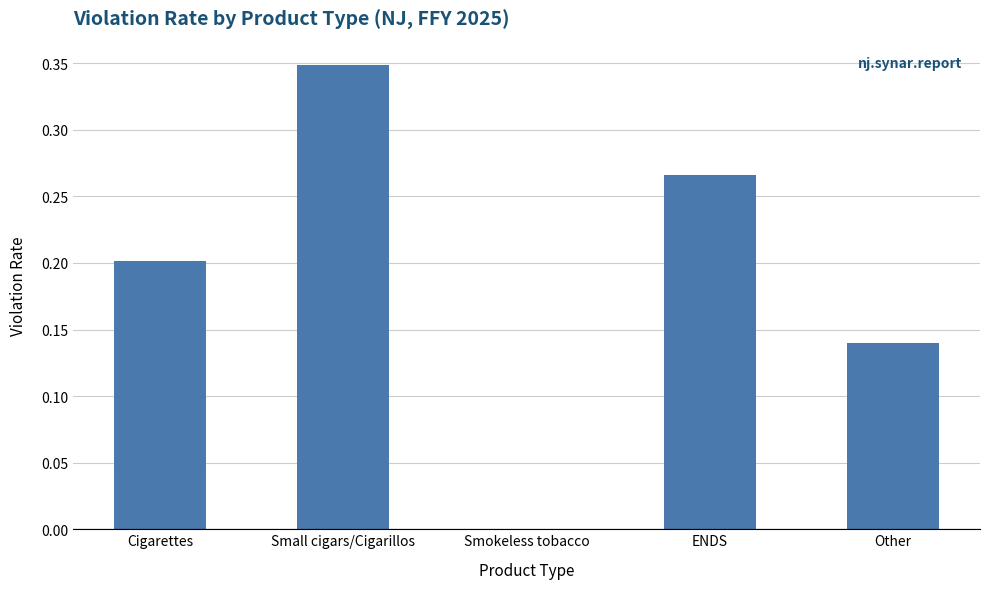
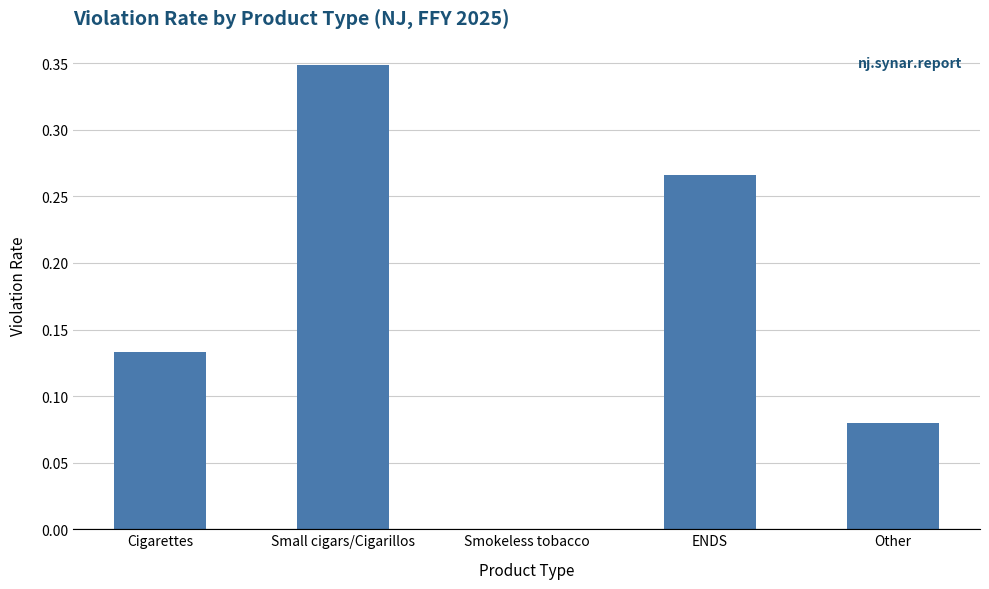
Cigarettes: 0.201 -> 0.133
Other: 0.14 -> 0.08
